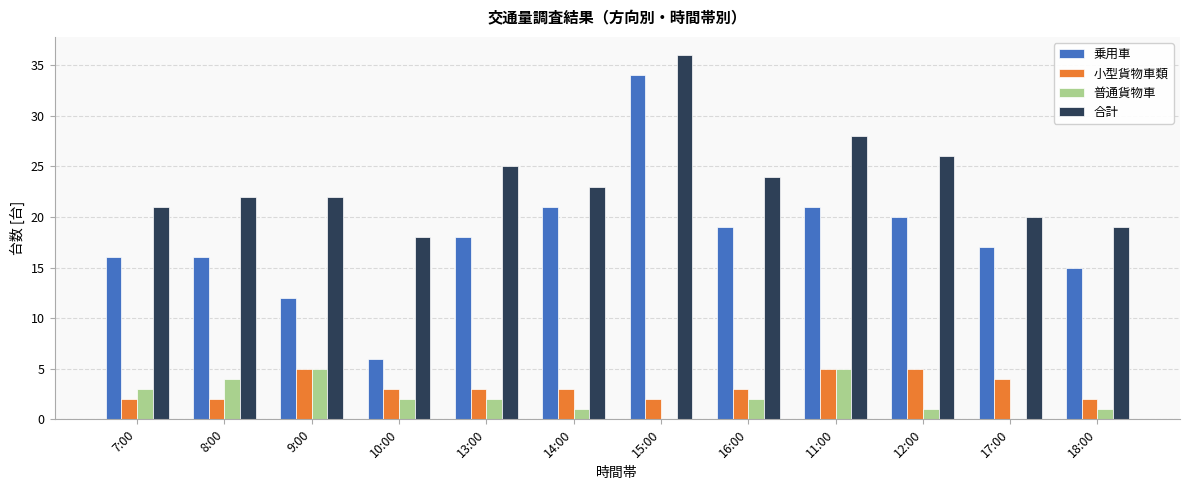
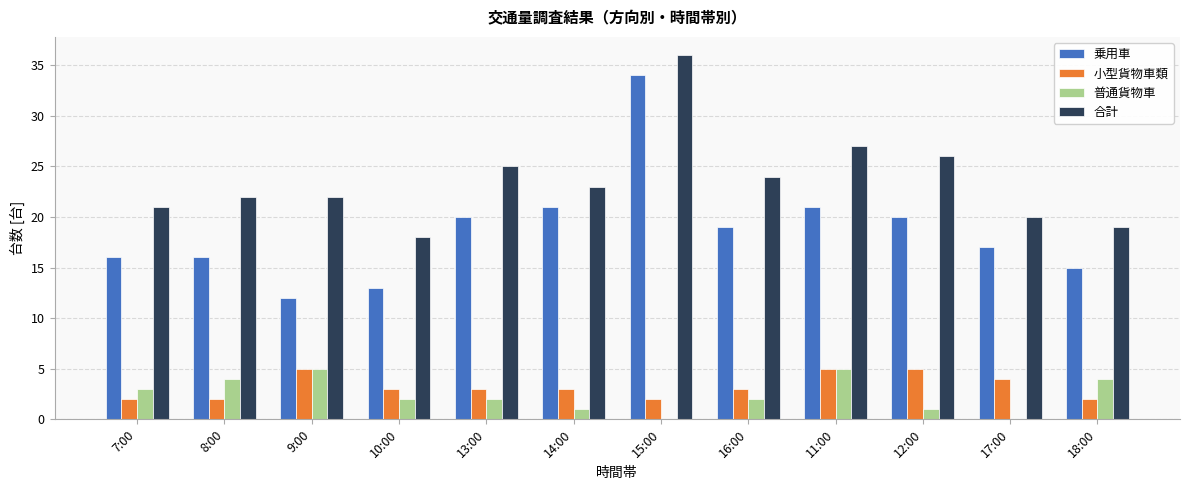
乗用車, 10:00: 6 -> 13
乗用車, 13:00: 18 -> 20
合計, 11:00: 28 -> 27
普通貨物車, 18:00: 1 -> 4
